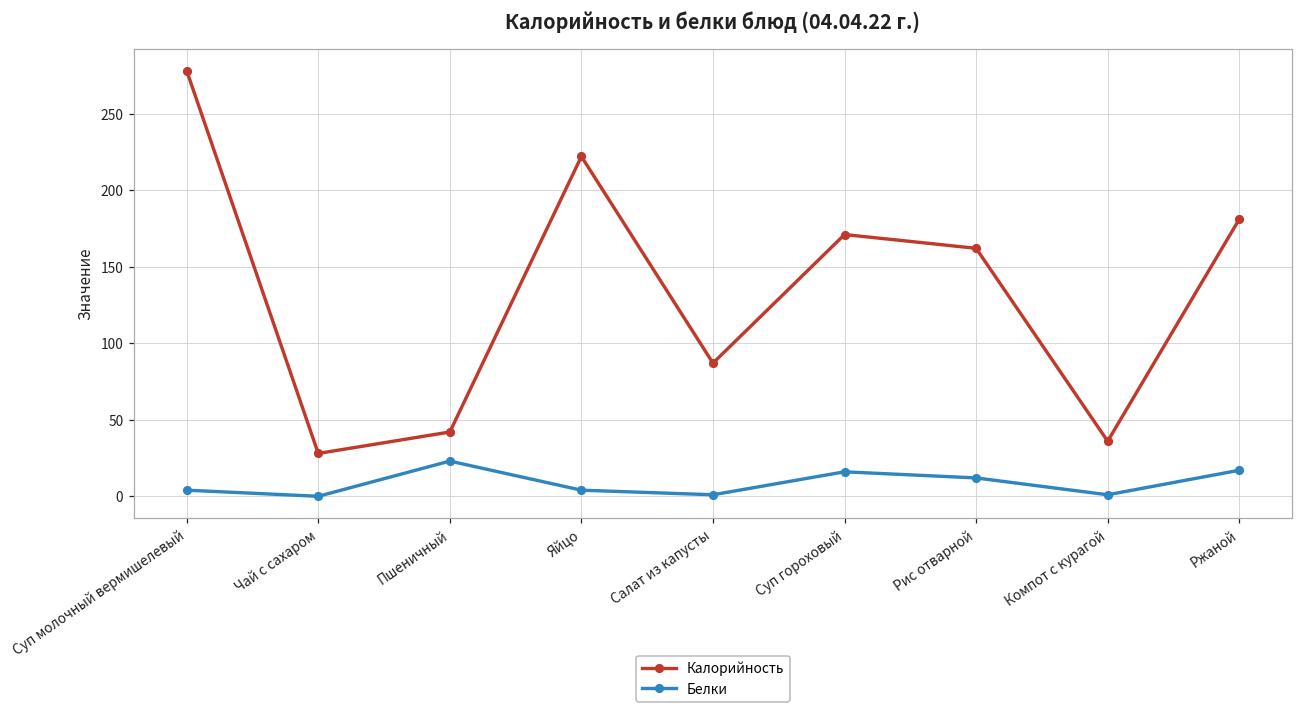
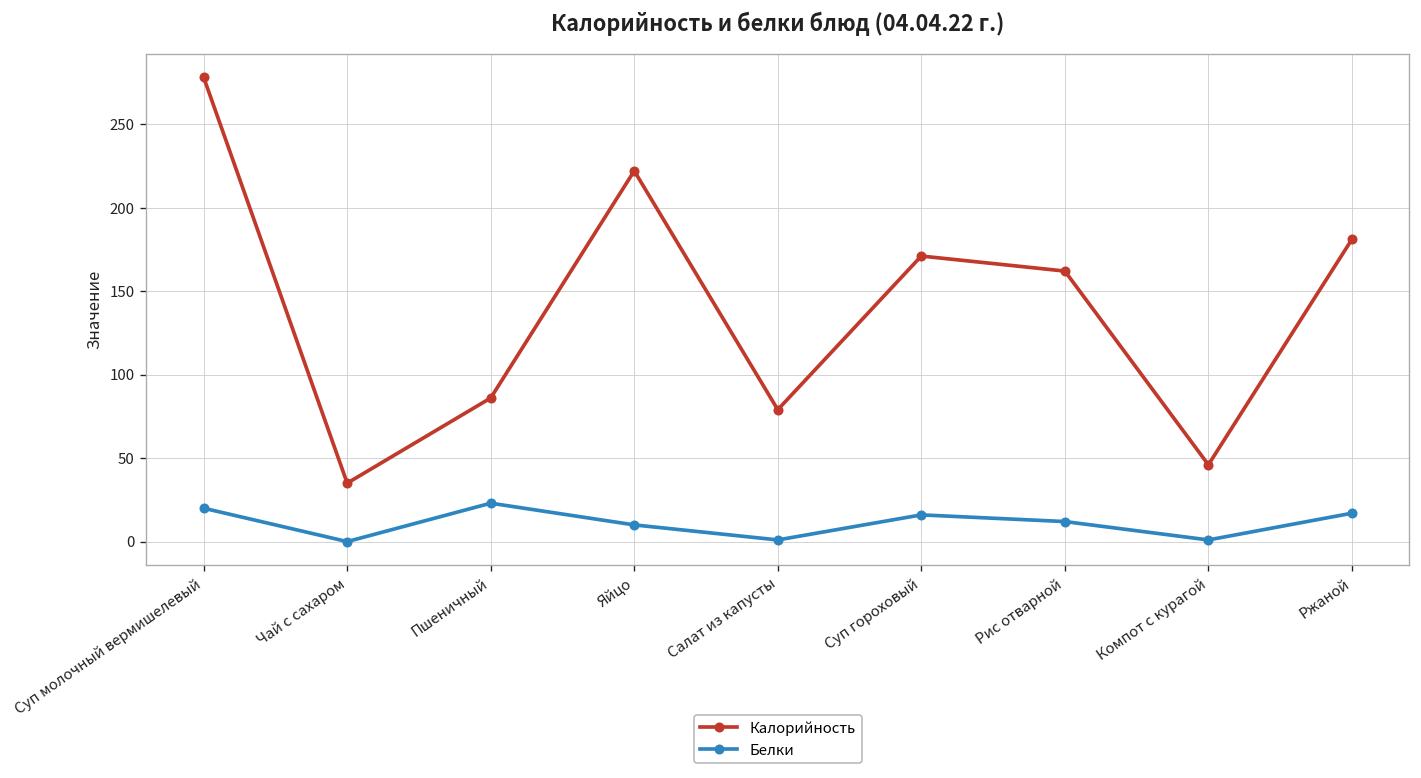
Белки, Суп молочный вермишелевый: 4 -> 20
Калорийность, Чай с сахаром: 28 -> 35
Калорийность, Пшеничный: 42 -> 86
Белки, Яйцо: 4 -> 10
Калорийность, Салат из капусты: 87 -> 79
Калорийность, Компот с курагой: 36 -> 46
